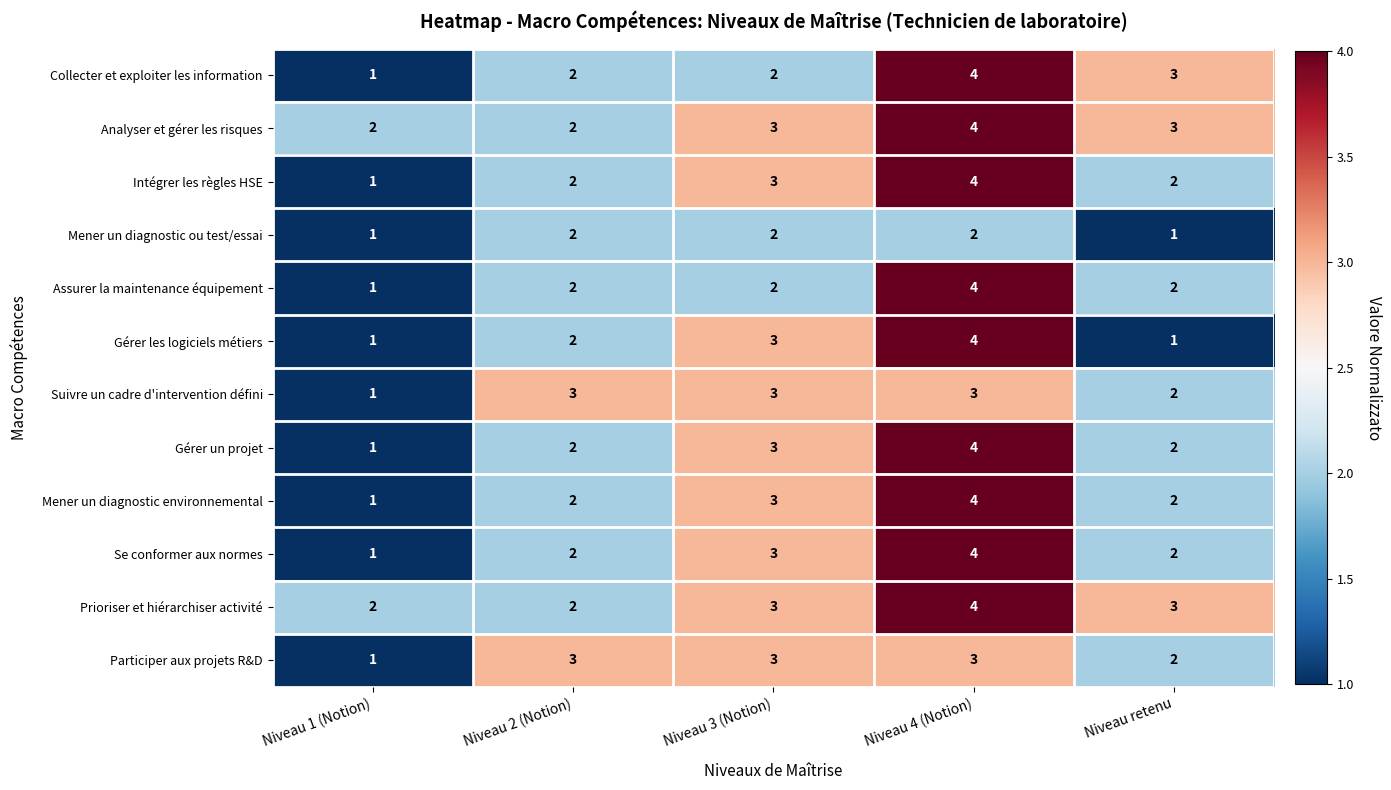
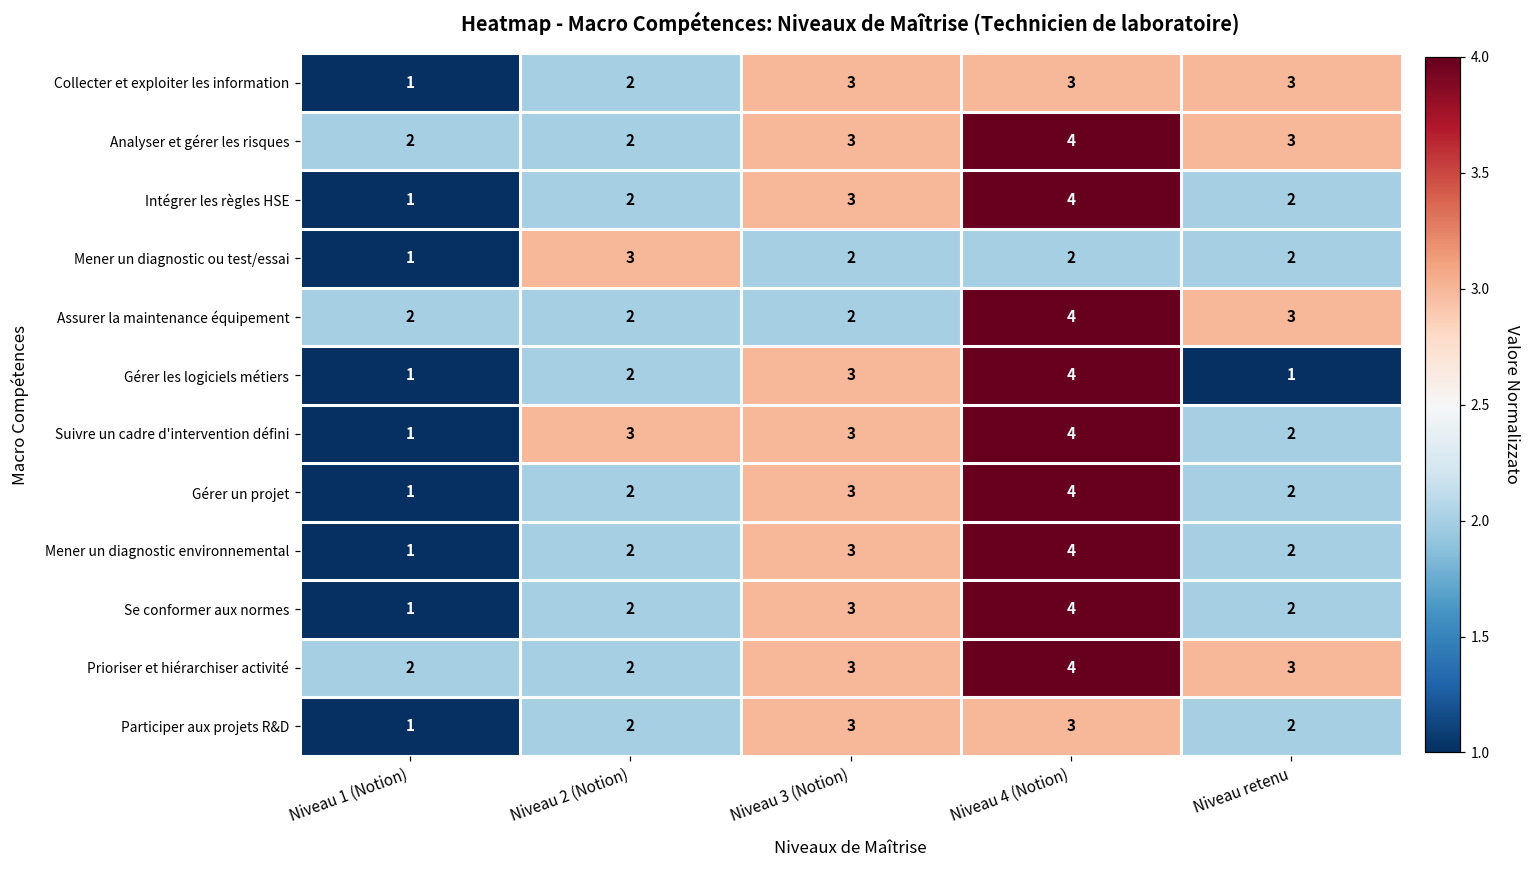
Collecter et exploiter les information, Niveau 3 (Notion): 2 -> 3
Collecter et exploiter les information, Niveau 4 (Notion): 4 -> 3
Mener un diagnostic ou test/essai, Niveau 2 (Notion): 2 -> 3
Mener un diagnostic ou test/essai, Niveau retenu: 1 -> 2
Assurer la maintenance équipement, Niveau 1 (Notion): 1 -> 2
Assurer la maintenance équipement, Niveau retenu: 2 -> 3
Suivre un cadre d'intervention défini, Niveau 4 (Notion): 3 -> 4
Participer aux projets R&D, Niveau 2 (Notion): 3 -> 2
